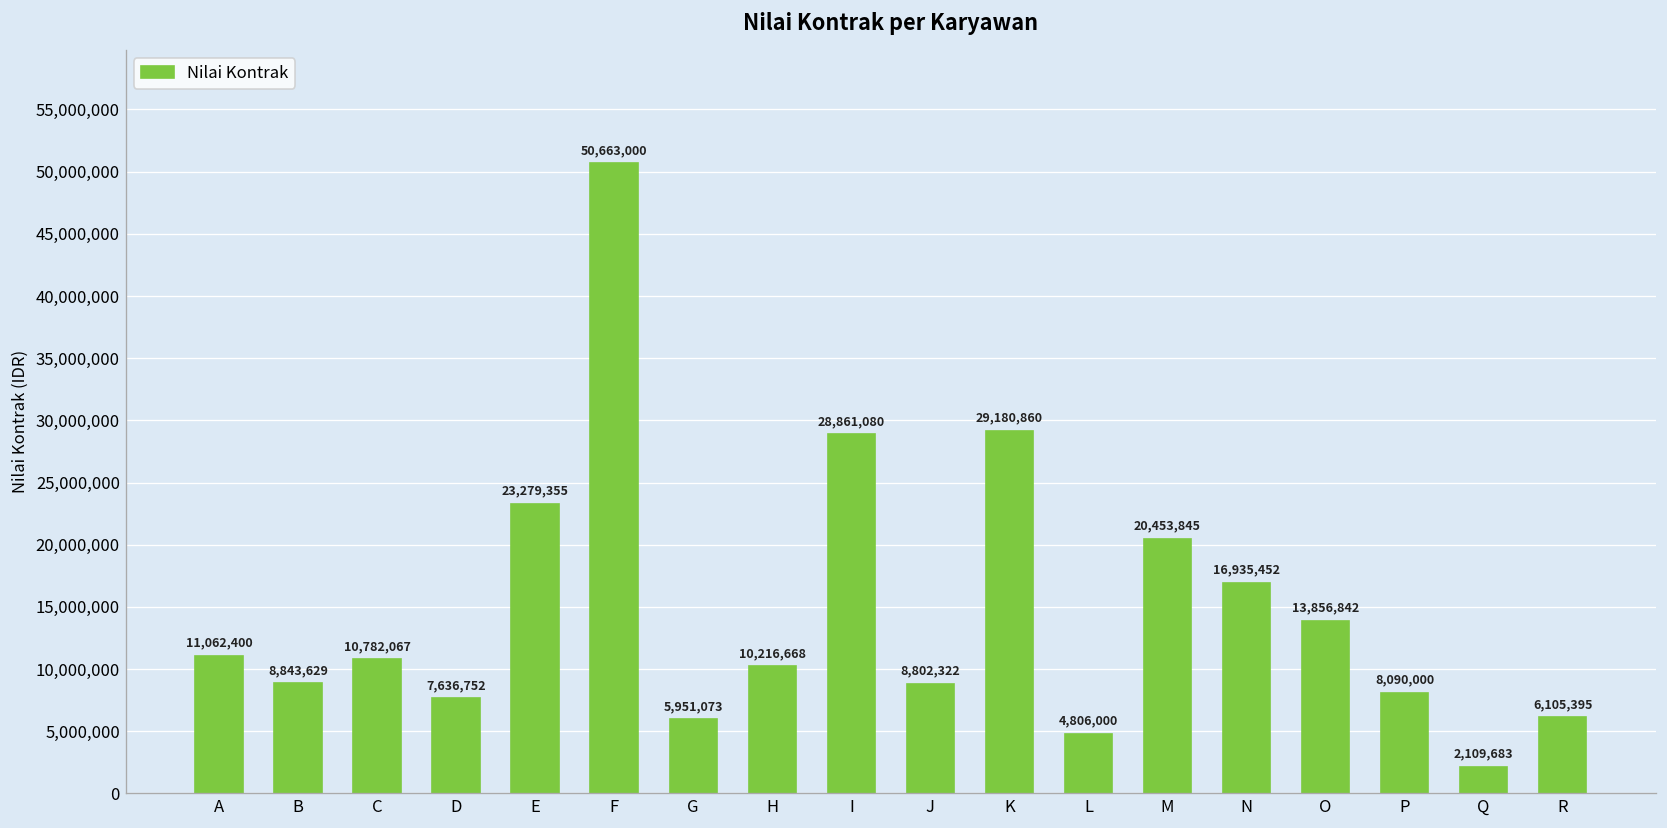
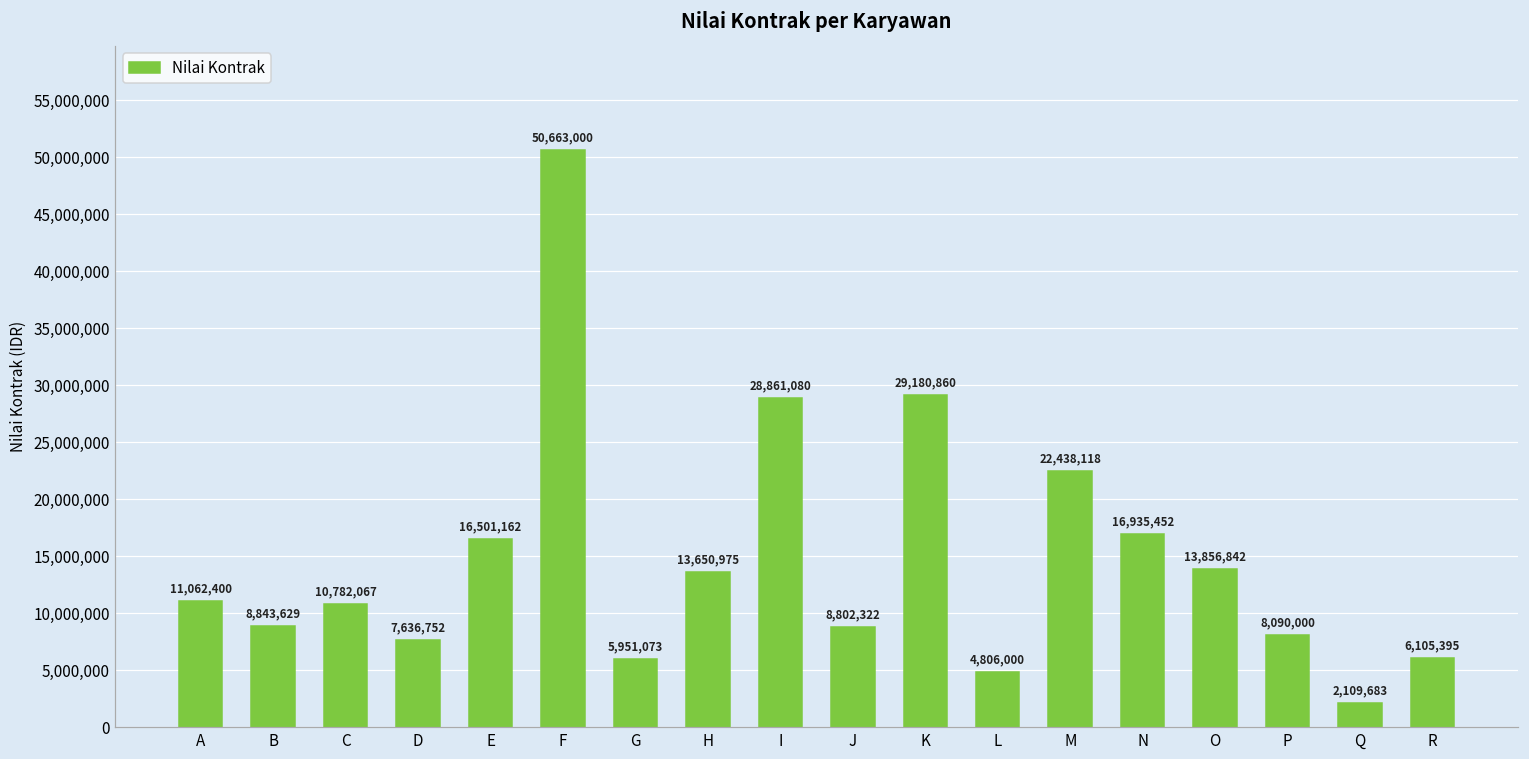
E: 23,279,355 -> 16,501,162
H: 10,216,668 -> 13,650,975
M: 20,453,845 -> 22,438,118
